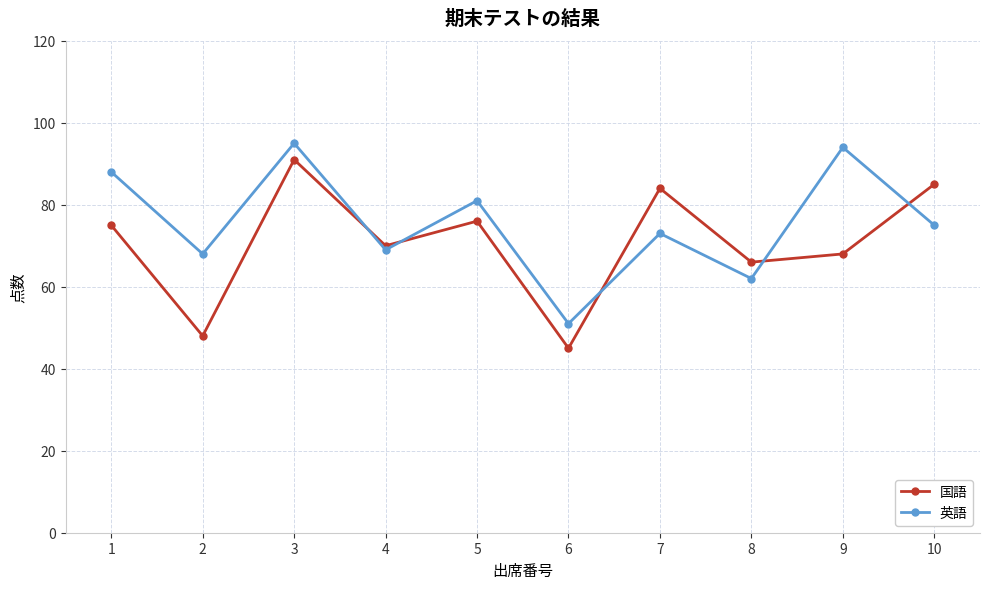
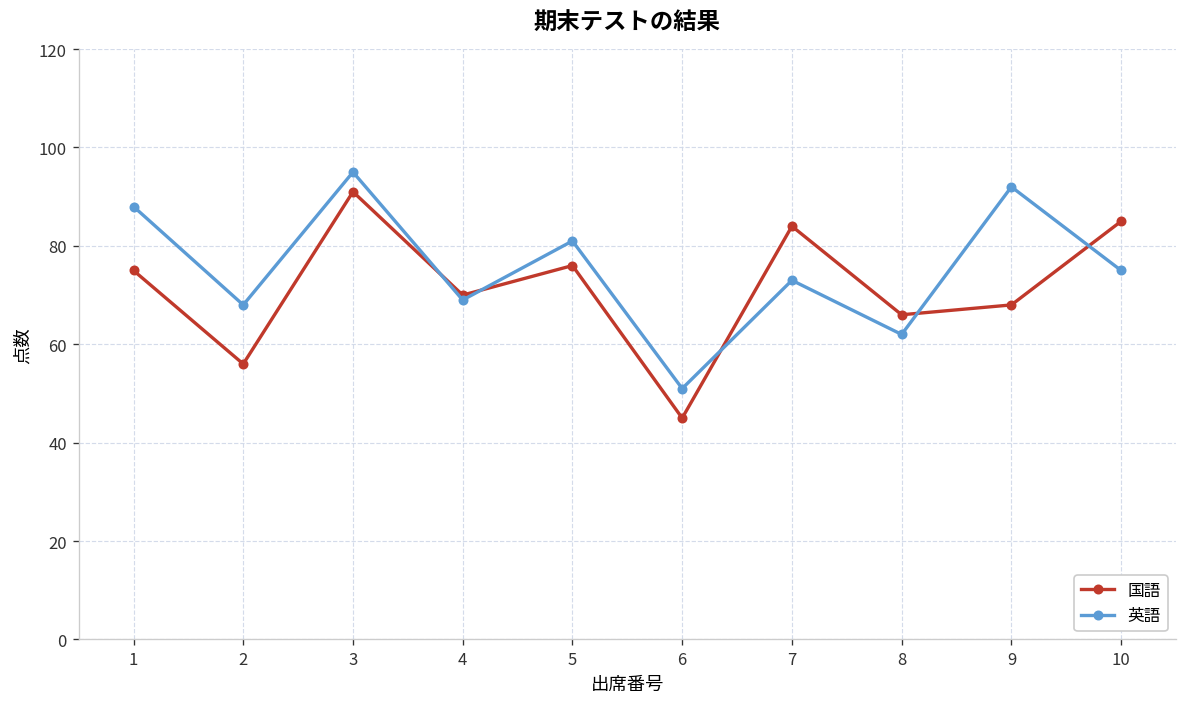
国語, 2: 48 -> 56
英語, 9: 94 -> 92
